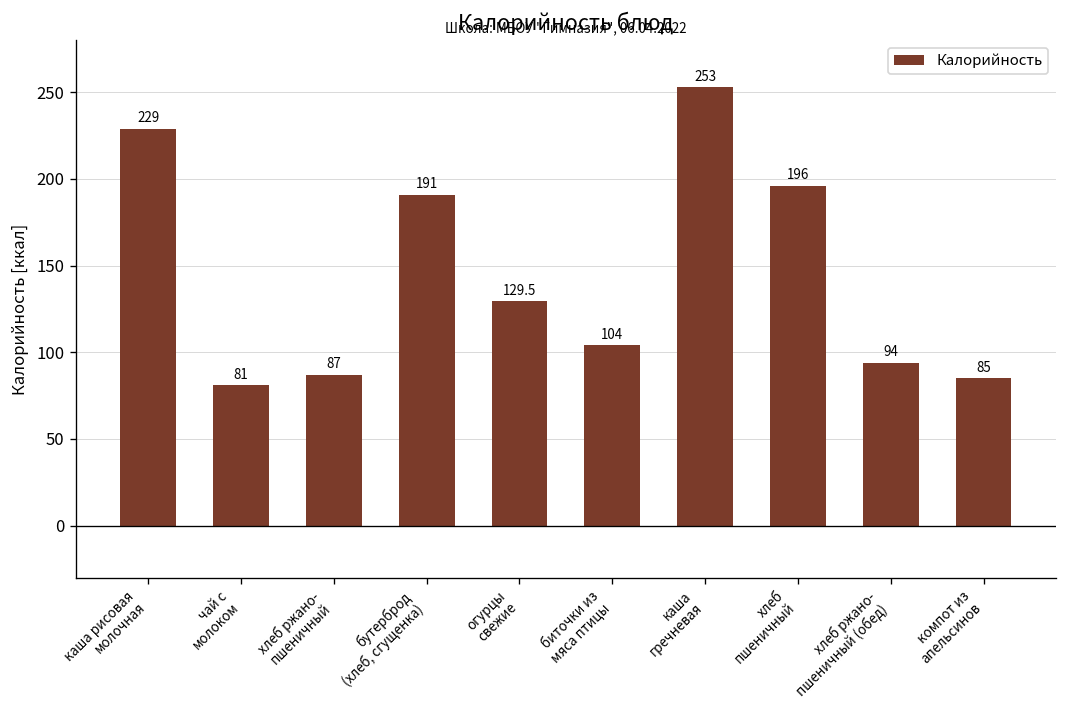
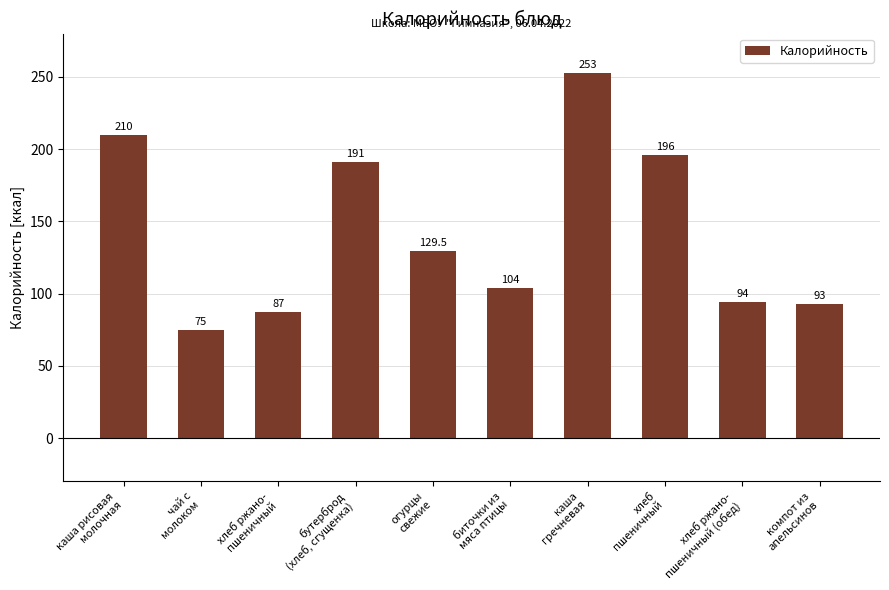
каша рисовая молочная: 229 -> 210
чай с молоком: 81 -> 75
компот из апельсинов: 85 -> 93
